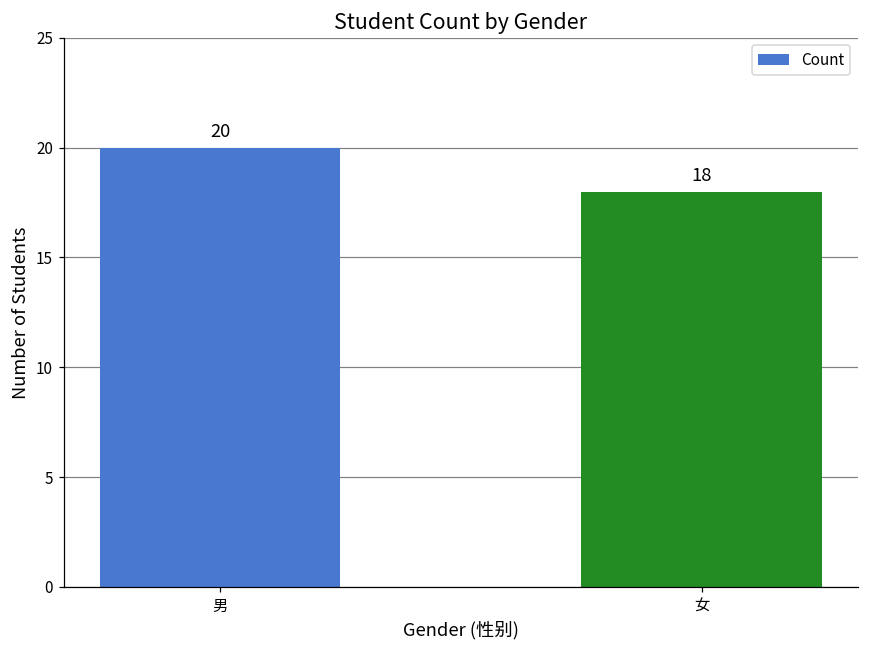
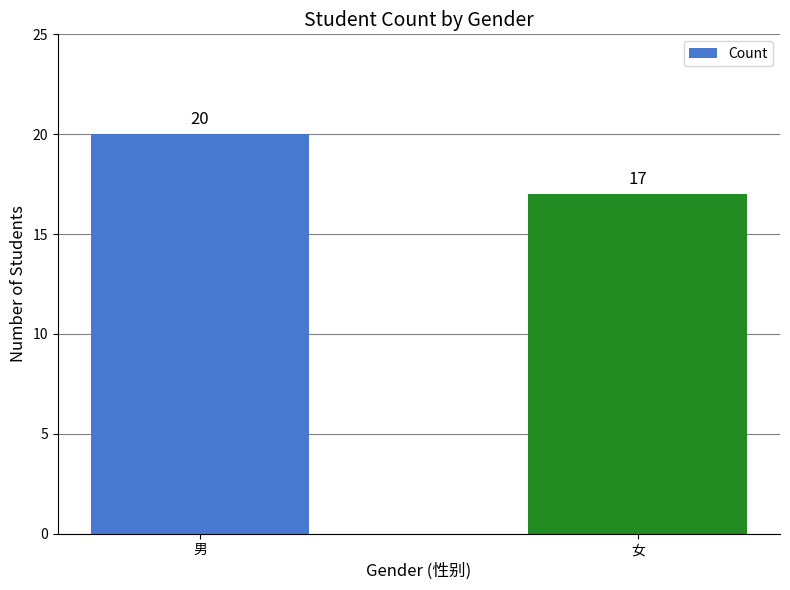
女: 18 -> 17
